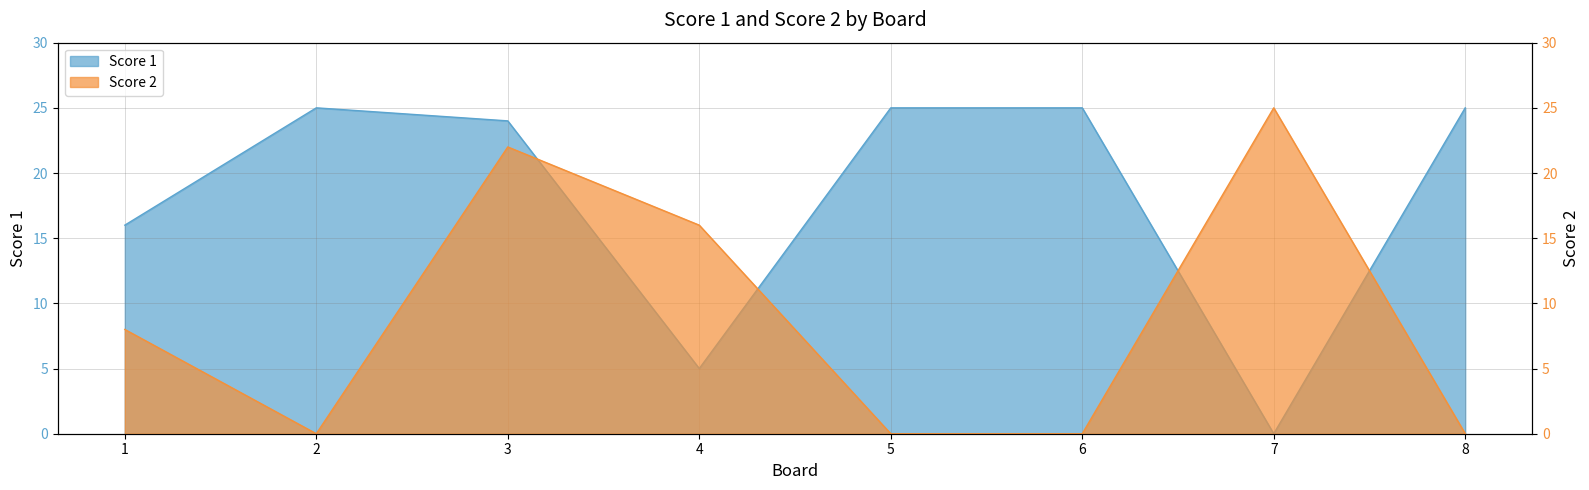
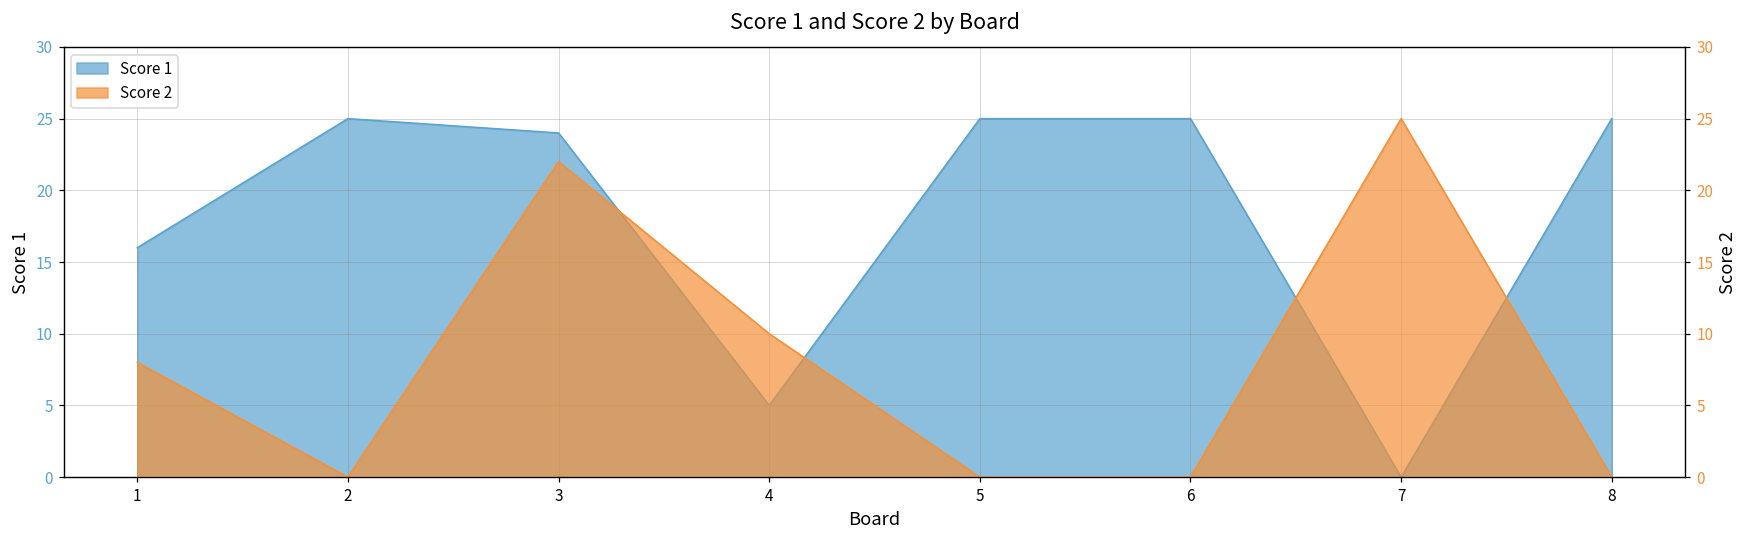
Score 2, 4: 16 -> 10
